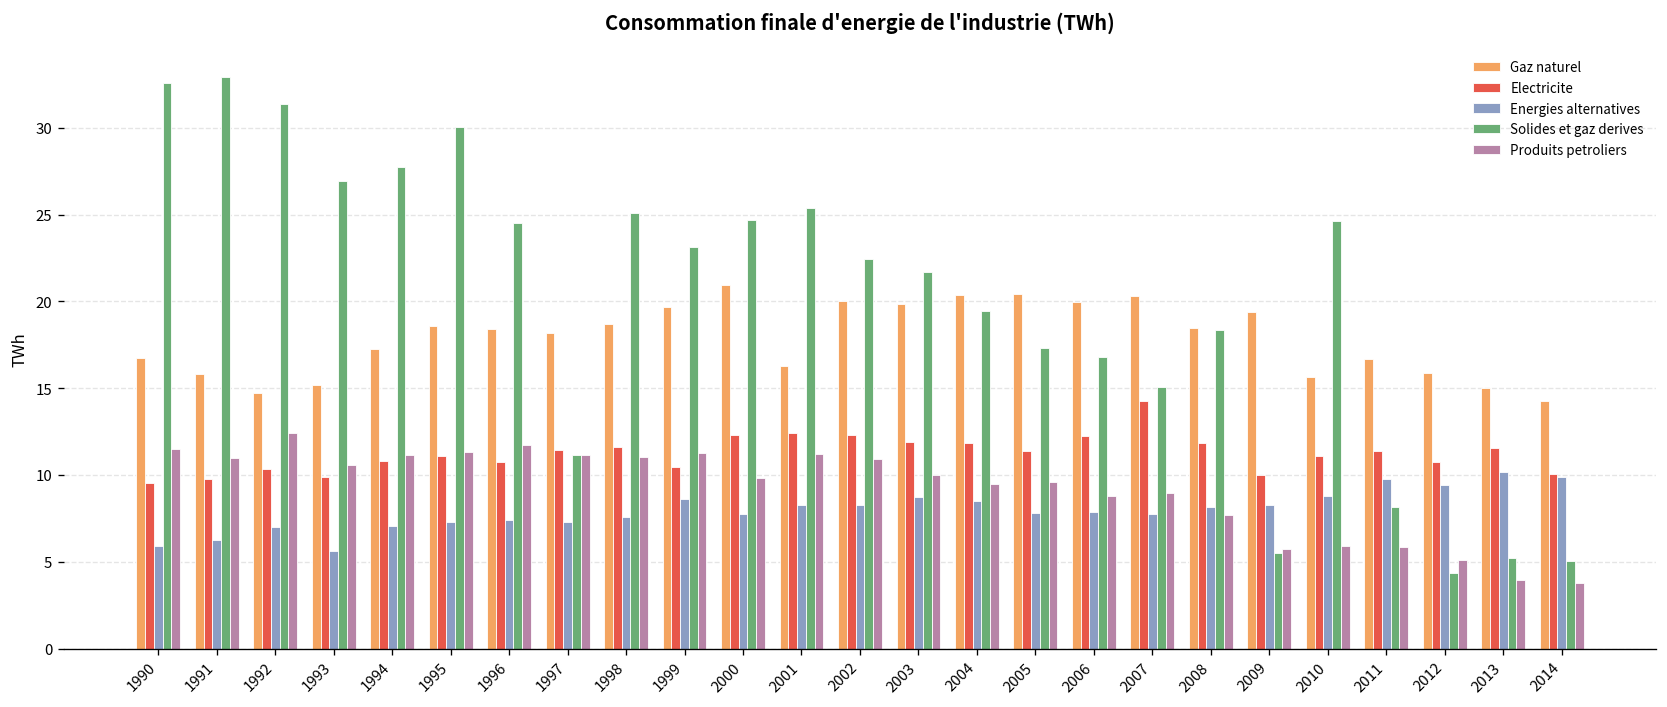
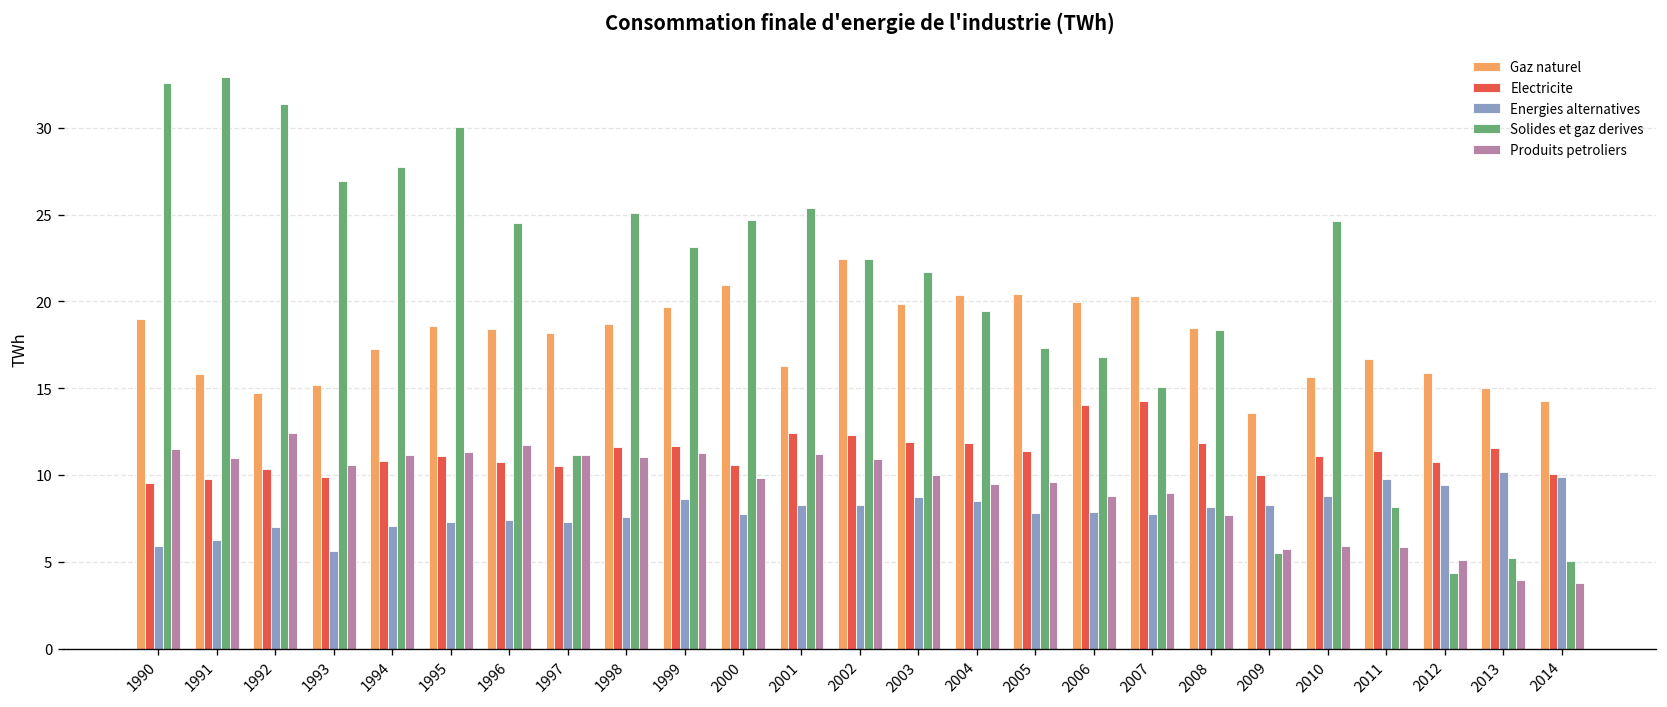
Gaz naturel, 1990: 16.8 -> 19.0
Electricite, 1997: 11.4 -> 10.5
Electricite, 1999: 10.5 -> 11.6
Electricite, 2000: 12.3 -> 10.6
Gaz naturel, 2002: 20.0 -> 22.4
Electricite, 2006: 12.3 -> 14.0
Gaz naturel, 2009: 19.4 -> 13.6
